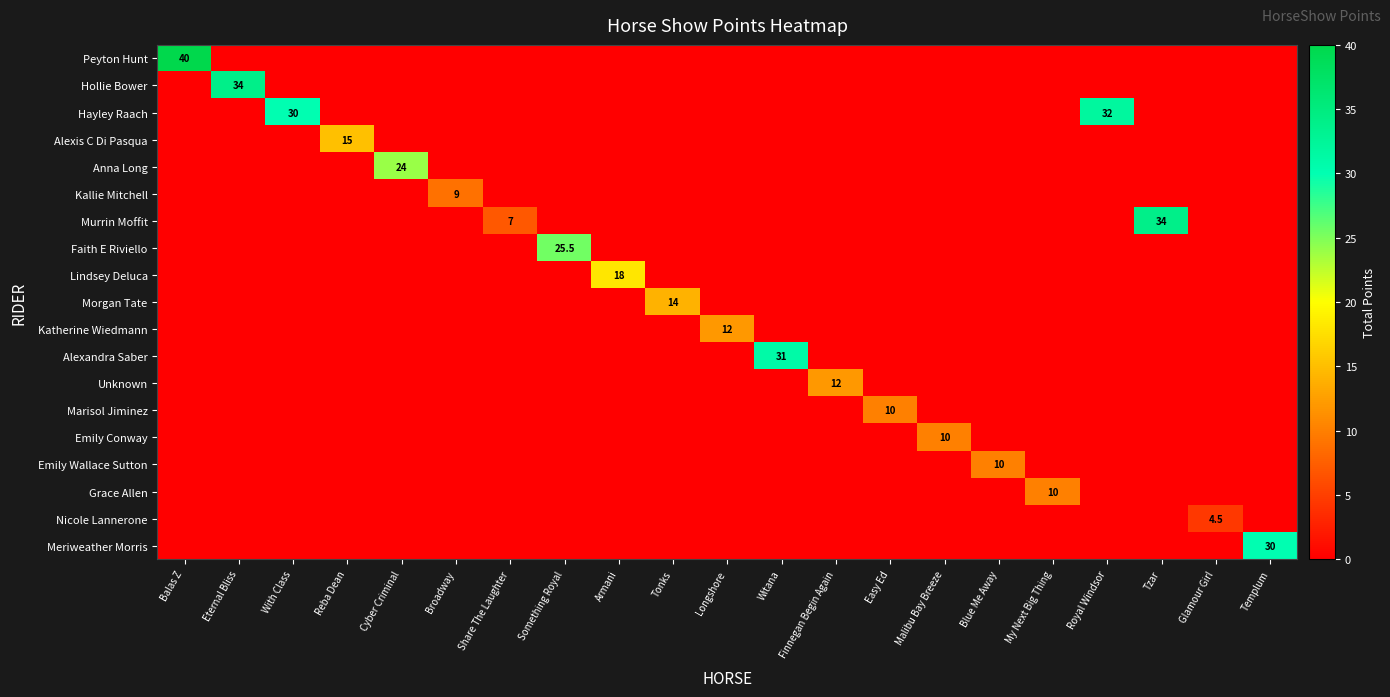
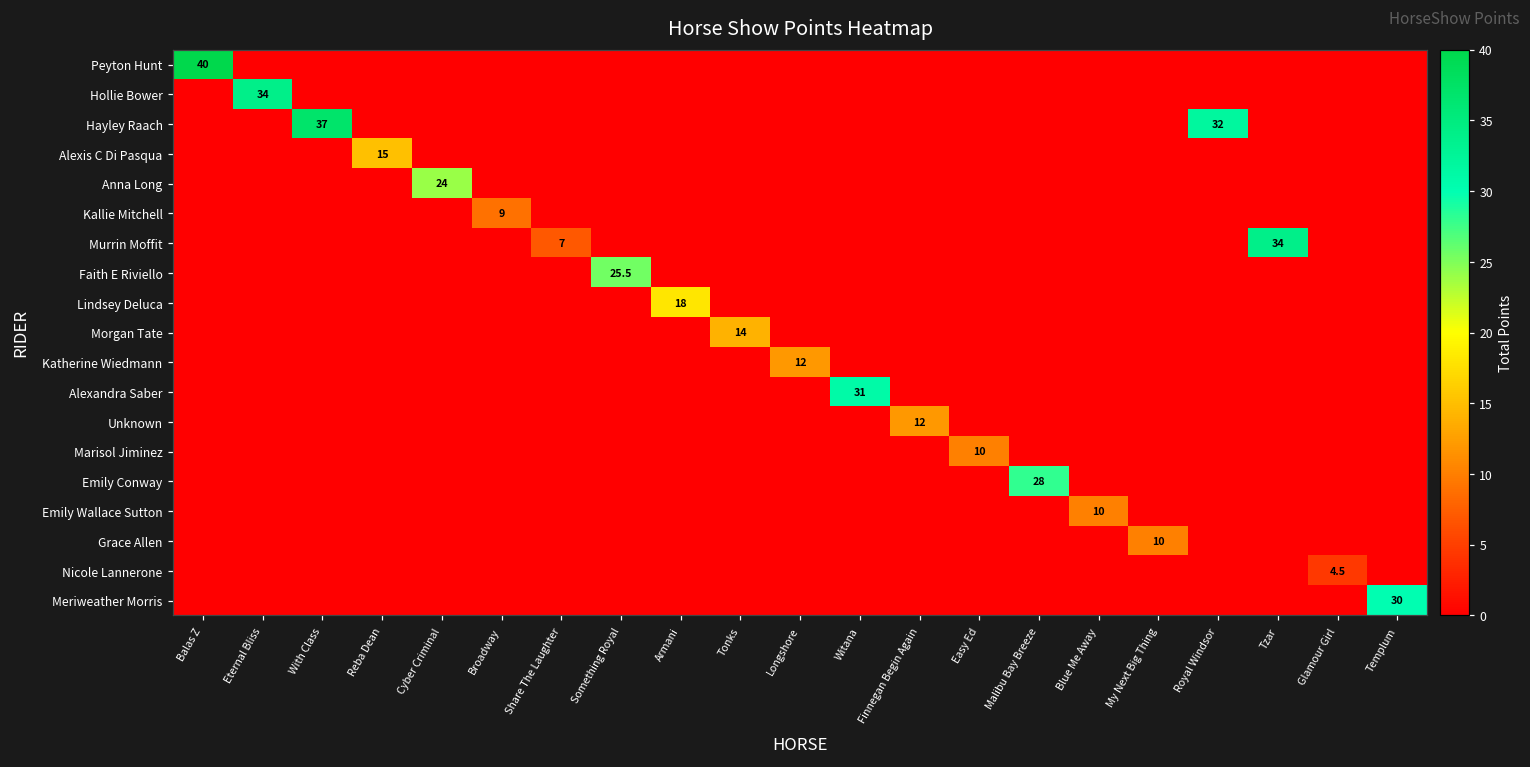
Hayley Raach, With Class: 30 -> 37
Emily Conway, Malibu Bay Breeze: 10 -> 28
